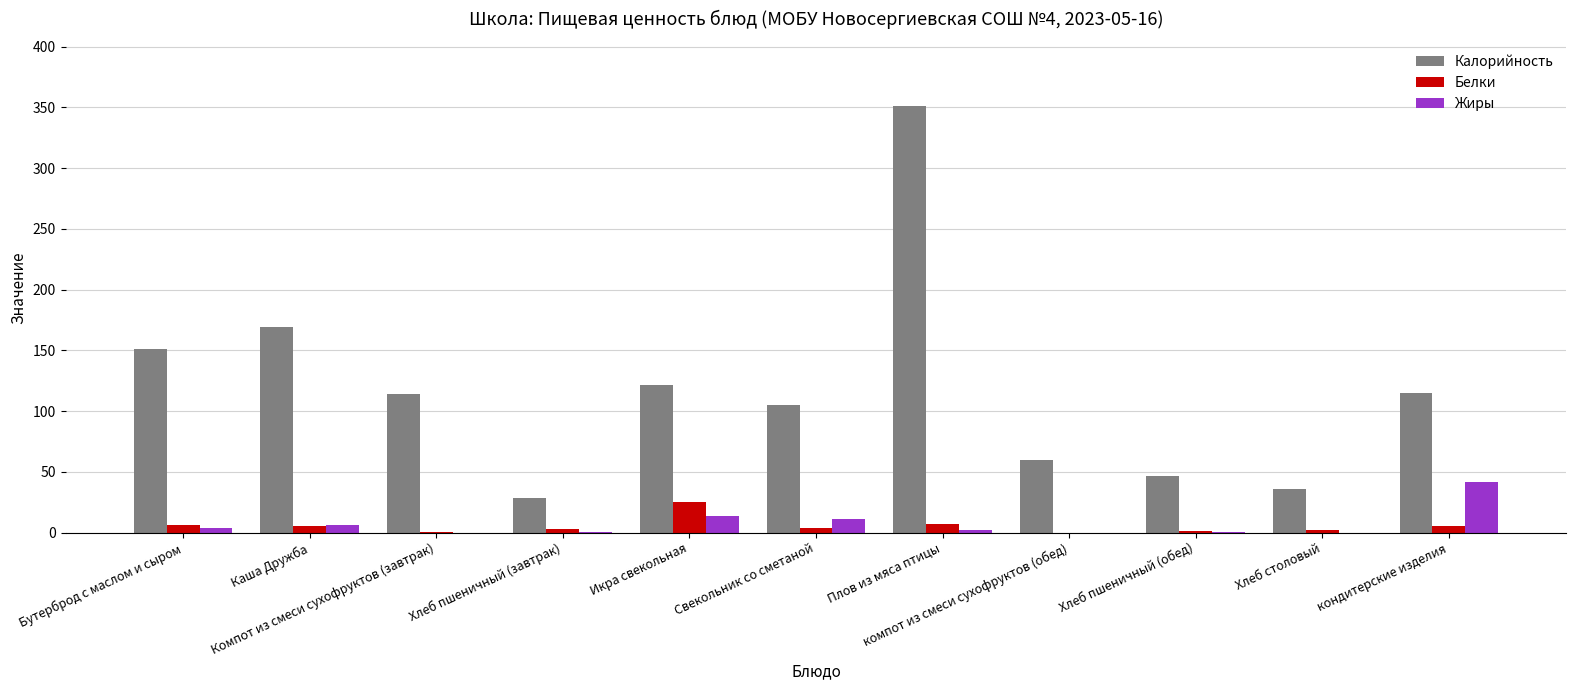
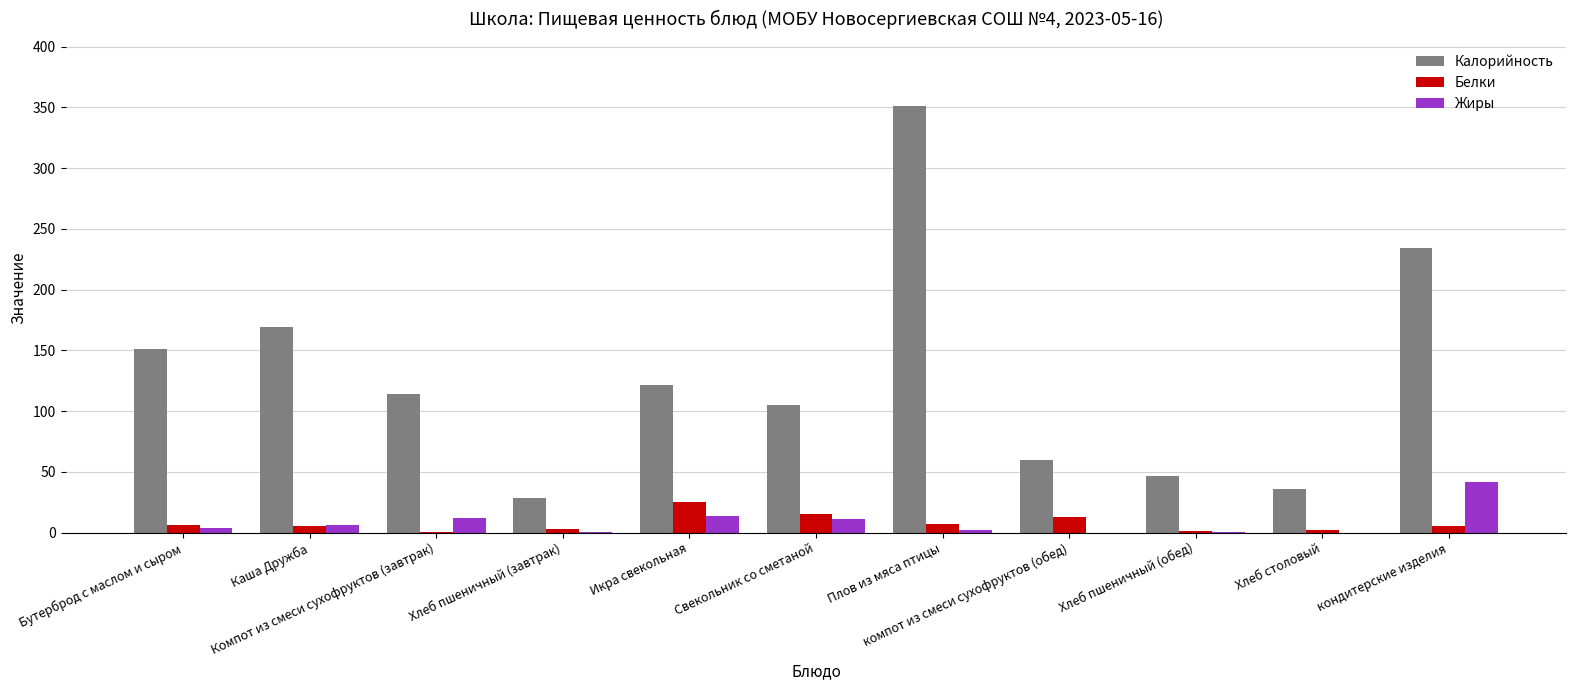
Жиры, Компот из смеси сухофруктов (завтрак): 0 -> 12
Белки, Свекольник со сметаной: 4 -> 15
Белки, компот из смеси сухофруктов (обед): 0 -> 13
Калорийность, кондитерские изделия: 115 -> 234
